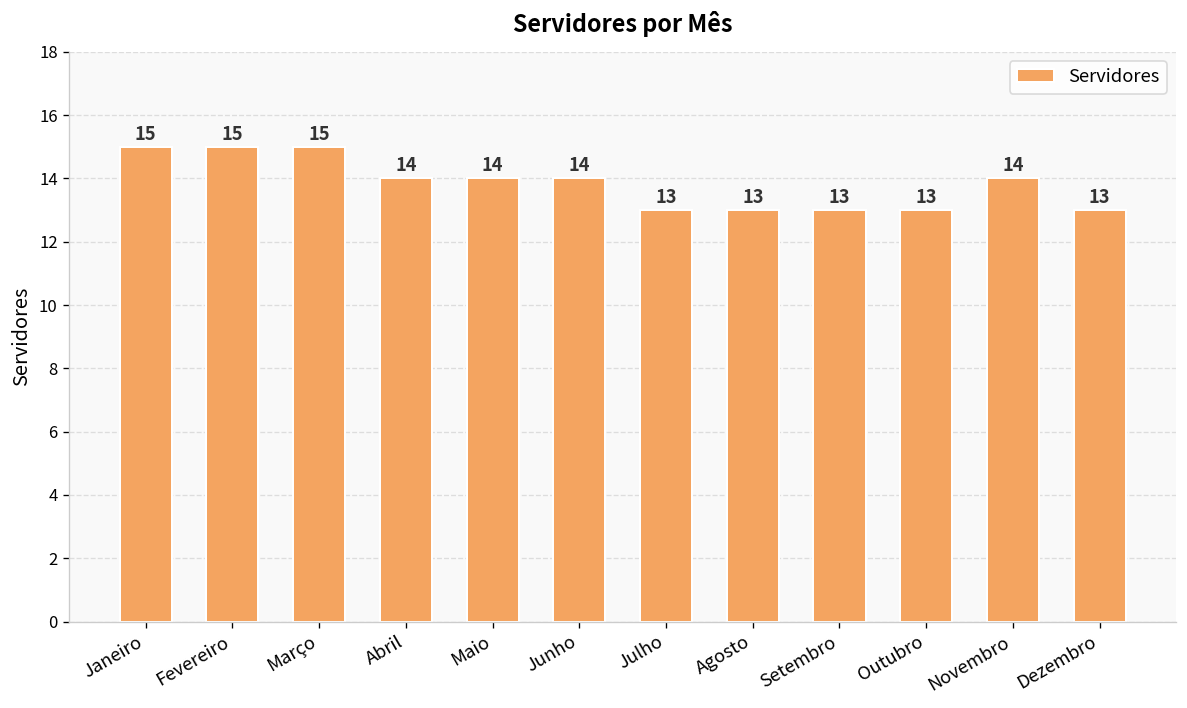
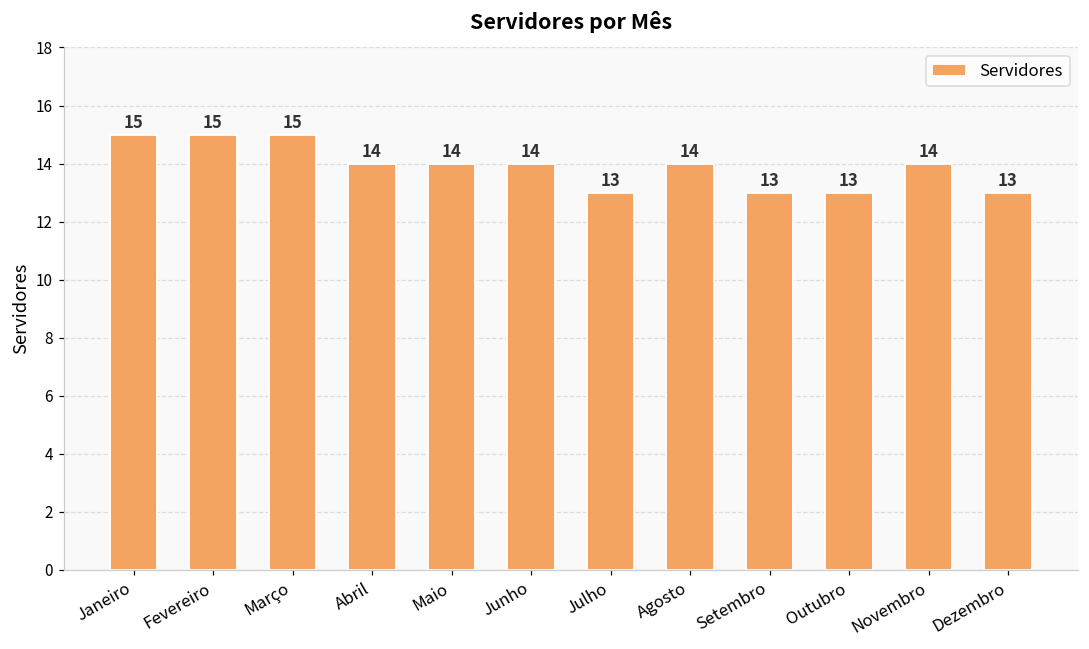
Agosto: 13 -> 14
